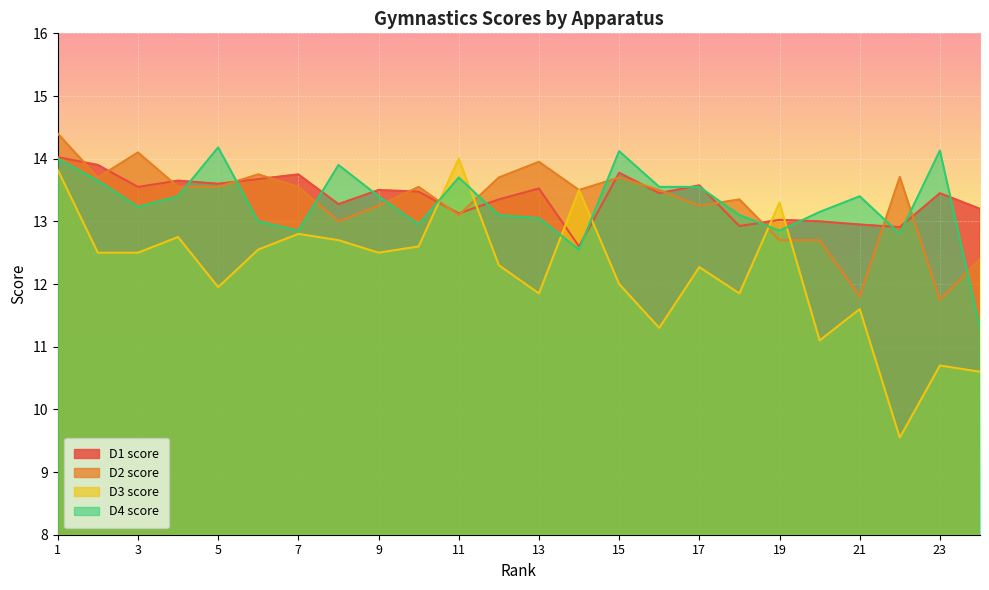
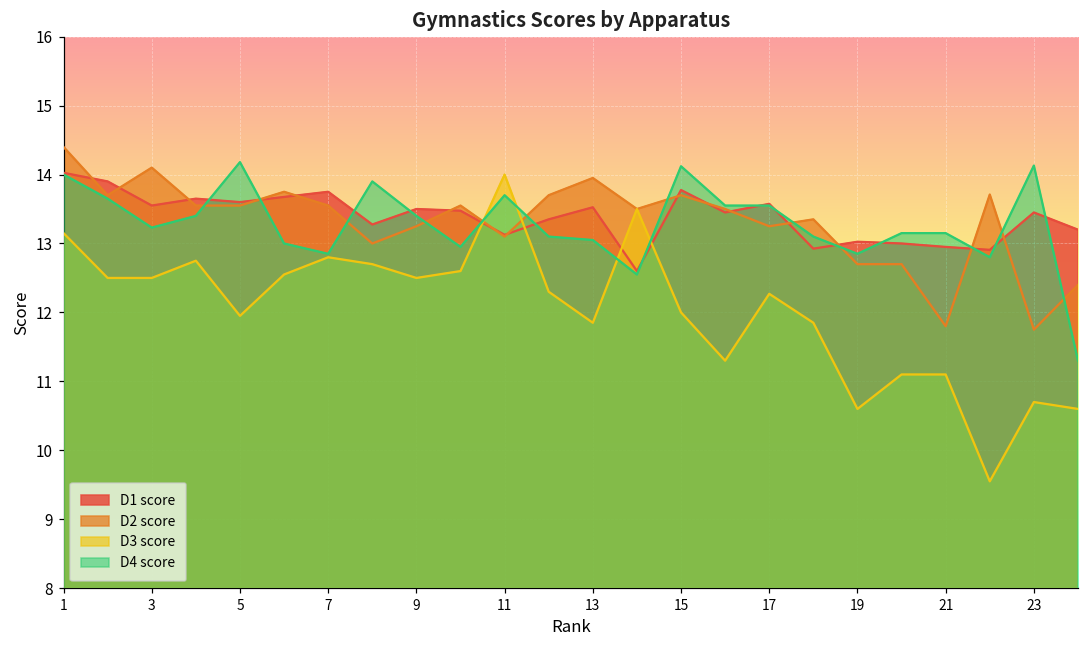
D3 score, 1: 13.8 -> 13.2
D3 score, 19: 13.3 -> 10.6
D3 score, 21: 11.6 -> 11.1
D4 score, 21: 13.4 -> 13.2
